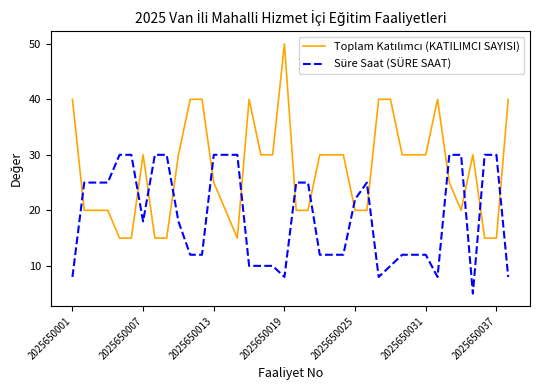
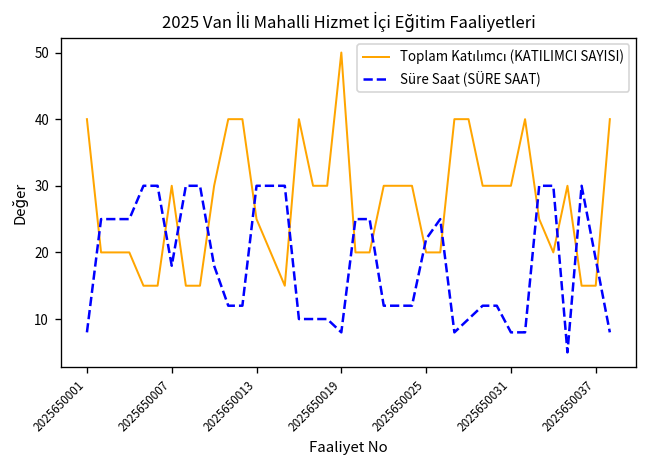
Süre Saat (SÜRE SAAT), 2025650031: 12 -> 8
Süre Saat (SÜRE SAAT), 2025650037: 30 -> 19
